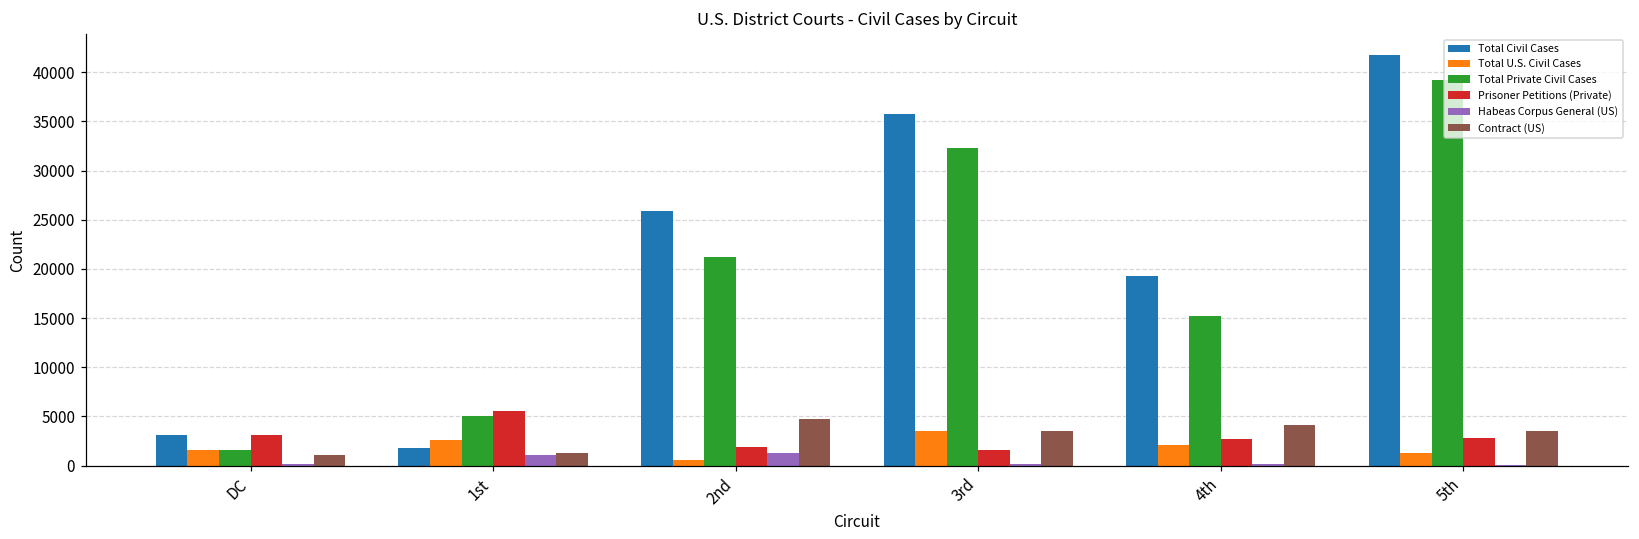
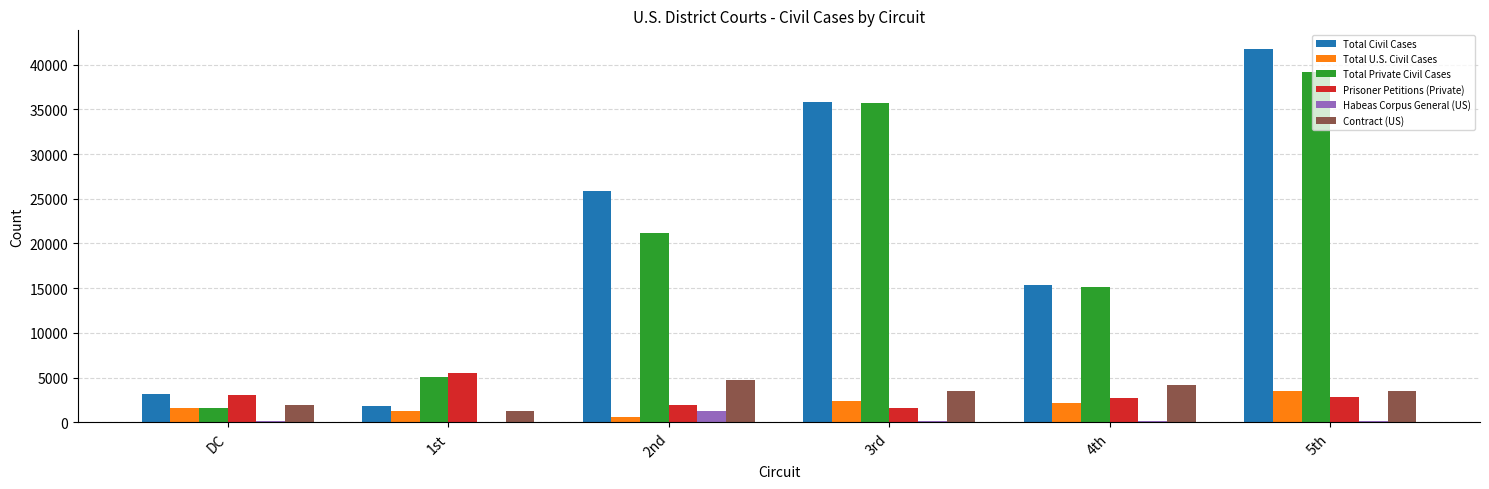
Contract (US), DC: 1000 -> 2000
Total U.S. Civil Cases, 1st: 3000 -> 1000
Habeas Corpus General (US), 1st: 1000 -> 0
Total U.S. Civil Cases, 3rd: 3000 -> 2000
Total Private Civil Cases, 3rd: 32000 -> 36000
Total Civil Cases, 4th: 19000 -> 15000
Total U.S. Civil Cases, 5th: 1000 -> 3000
